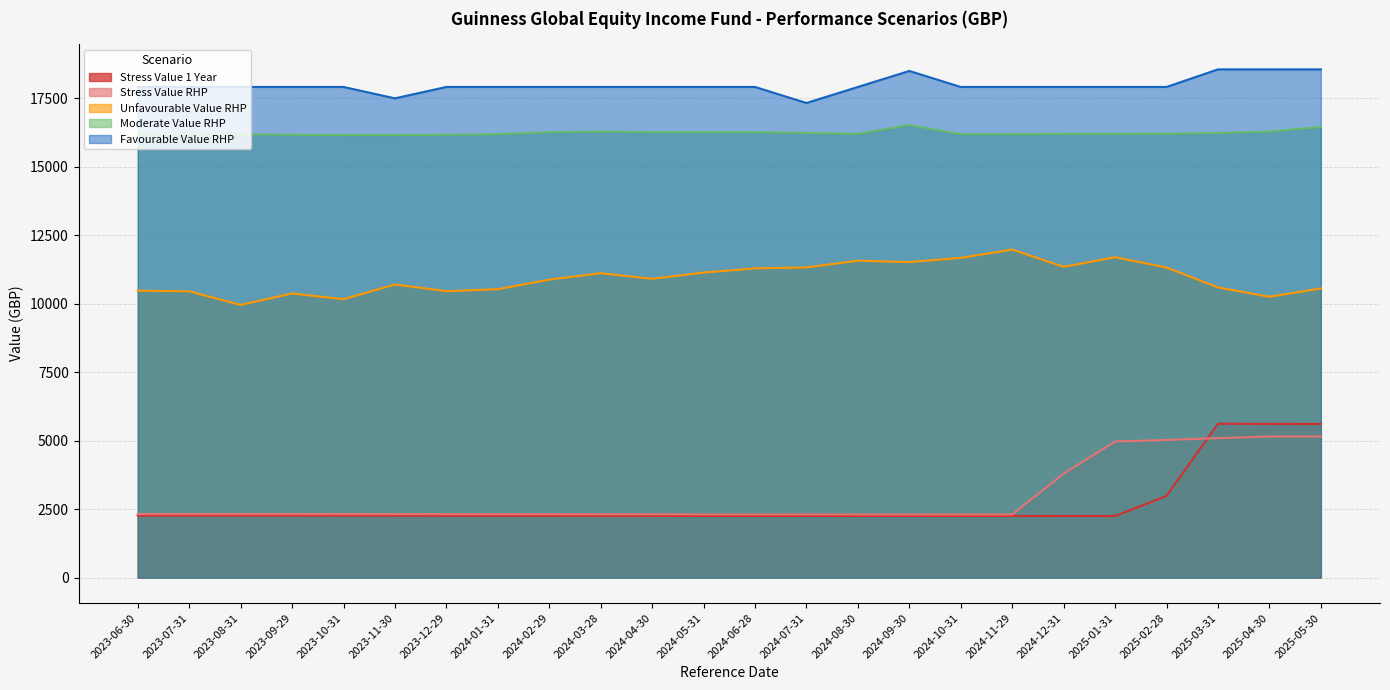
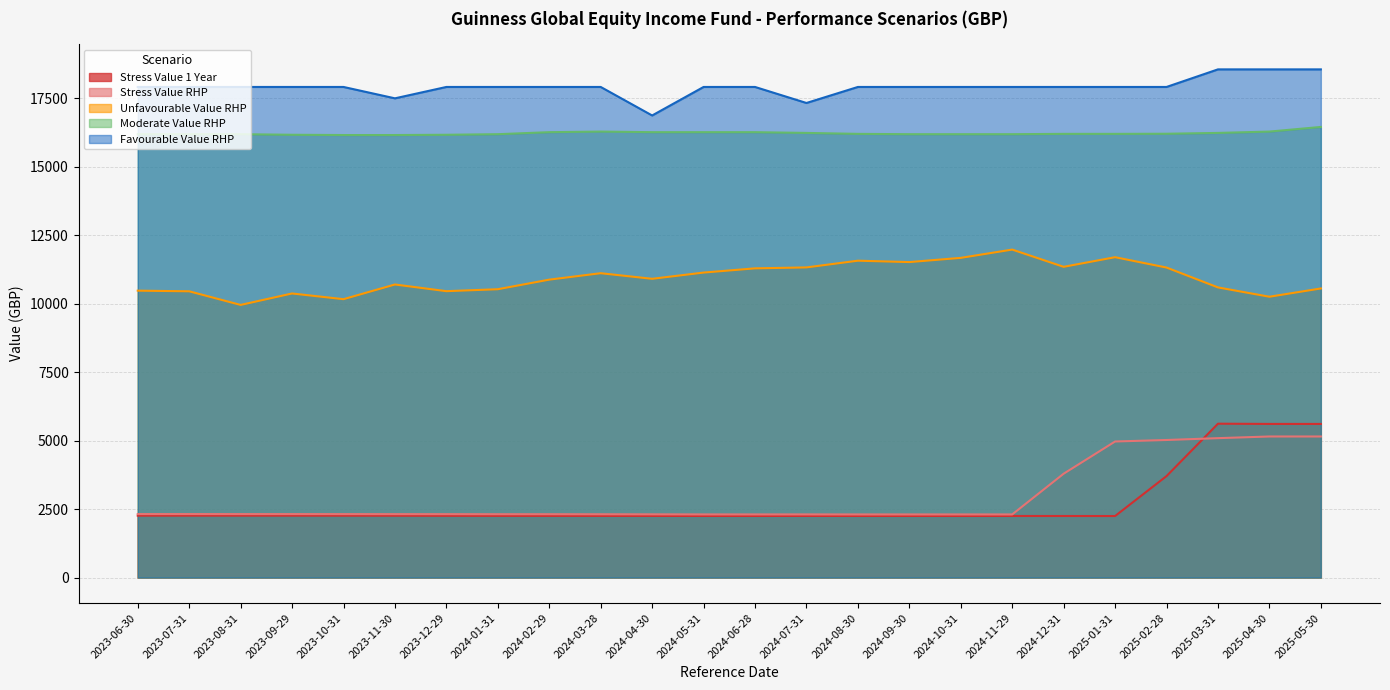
Favourable Value RHP, 2024-04-30: 17900 -> 16900
Moderate Value RHP, 2024-09-30: 16500 -> 16200
Favourable Value RHP, 2024-09-30: 18500 -> 17900
Stress Value 1 Year, 2025-02-28: 3000 -> 3700
